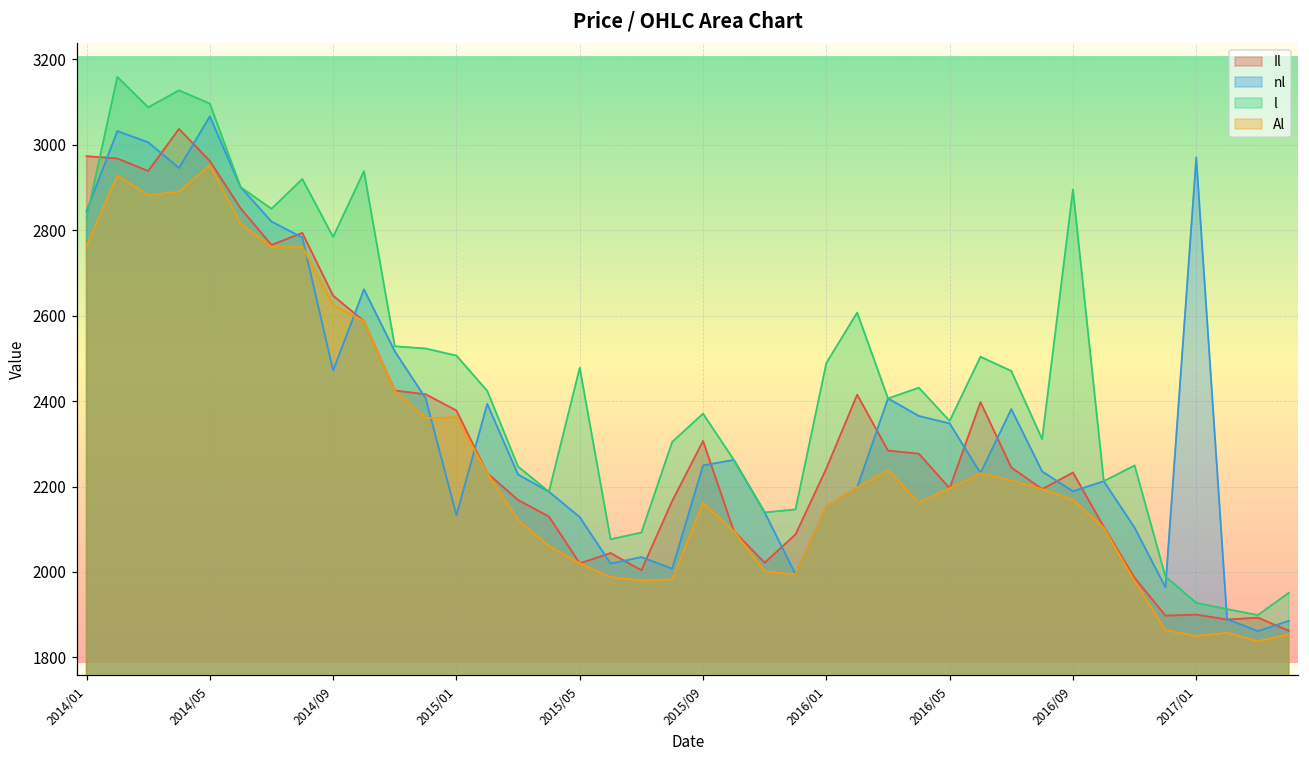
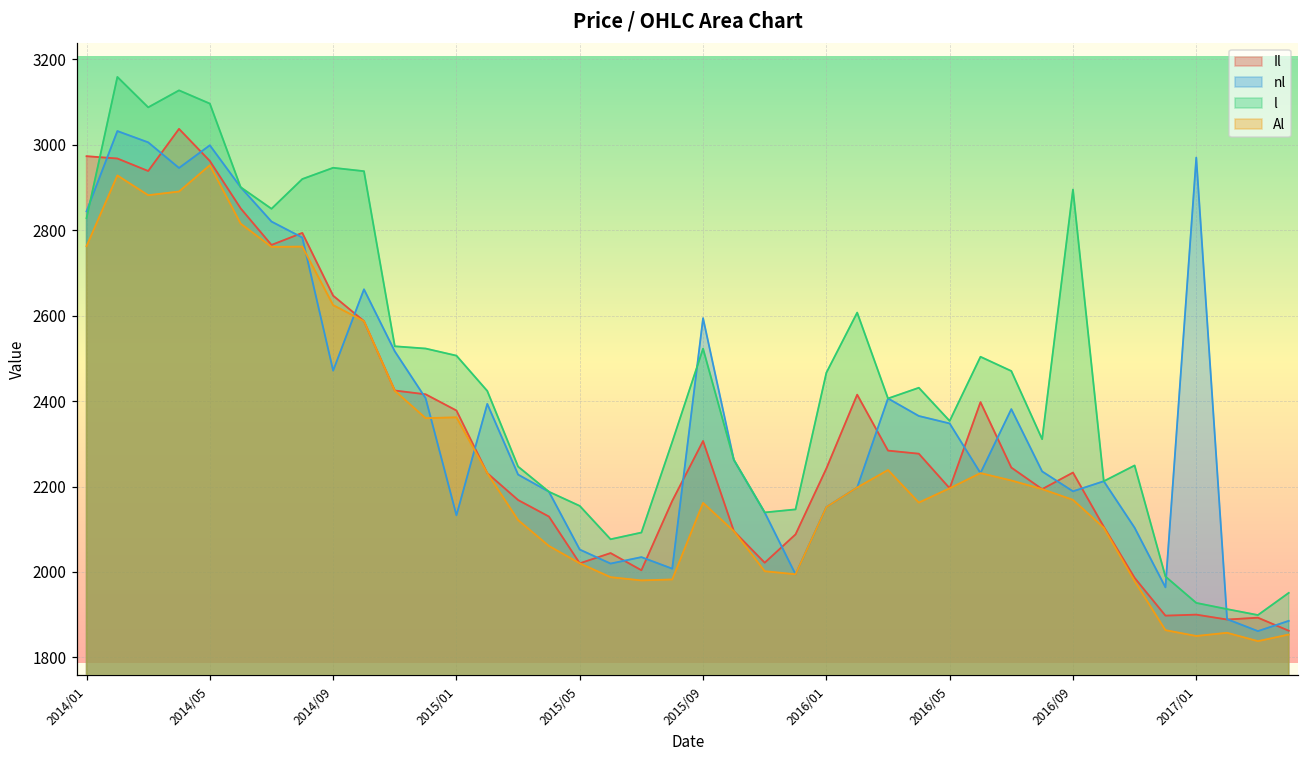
nl, 2014/05: 3070 -> 3000
l, 2014/09: 2780 -> 2950
nl, 2015/05: 2130 -> 2050
l, 2015/05: 2480 -> 2150
nl, 2015/09: 2250 -> 2590
l, 2015/09: 2370 -> 2520
l, 2016/01: 2490 -> 2470
